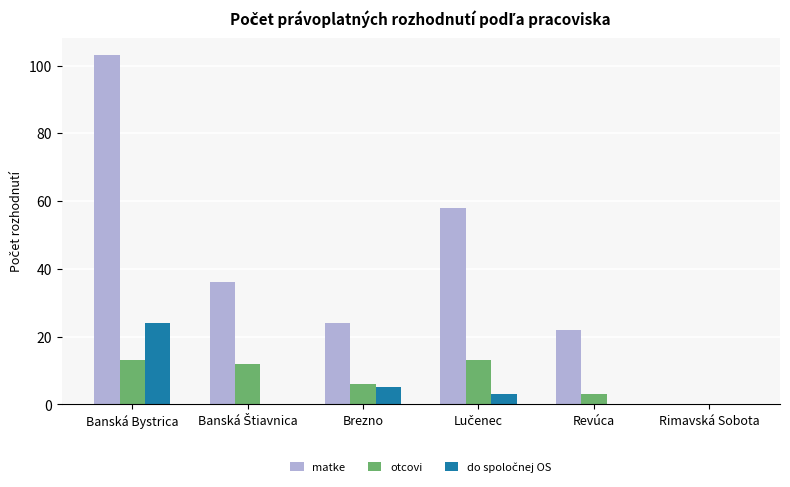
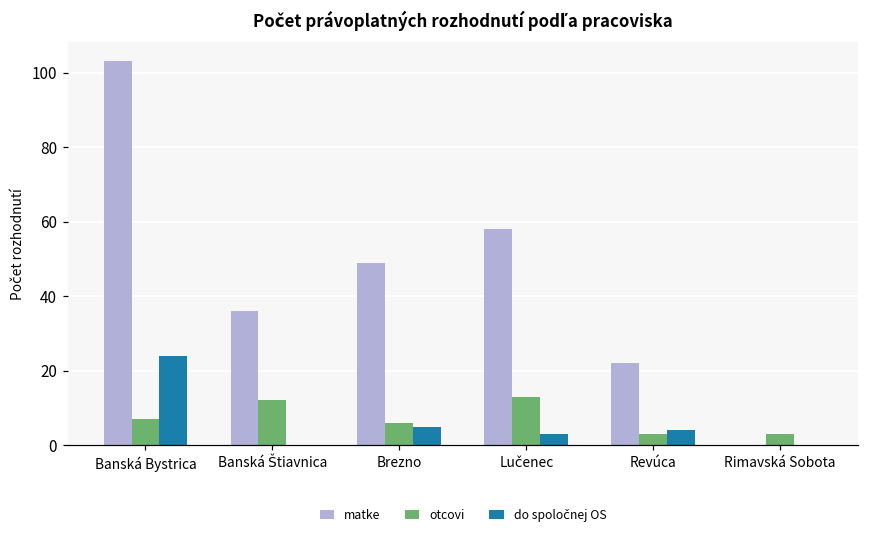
otcovi, Banská Bystrica: 13 -> 7
matke, Brezno: 24 -> 49
do spoločnej OS, Revúca: 0 -> 4
otcovi, Rimavská Sobota: 0 -> 3
